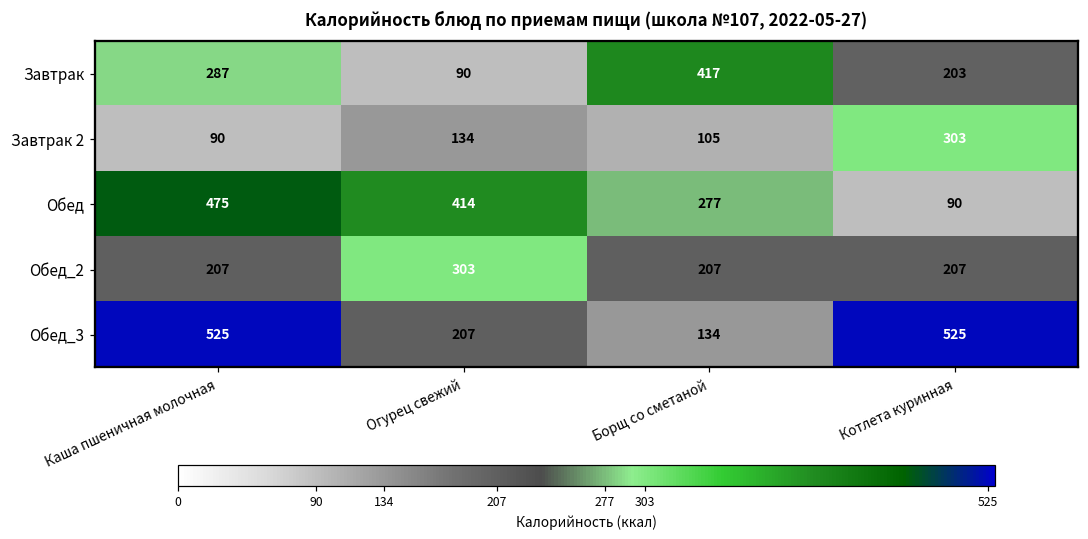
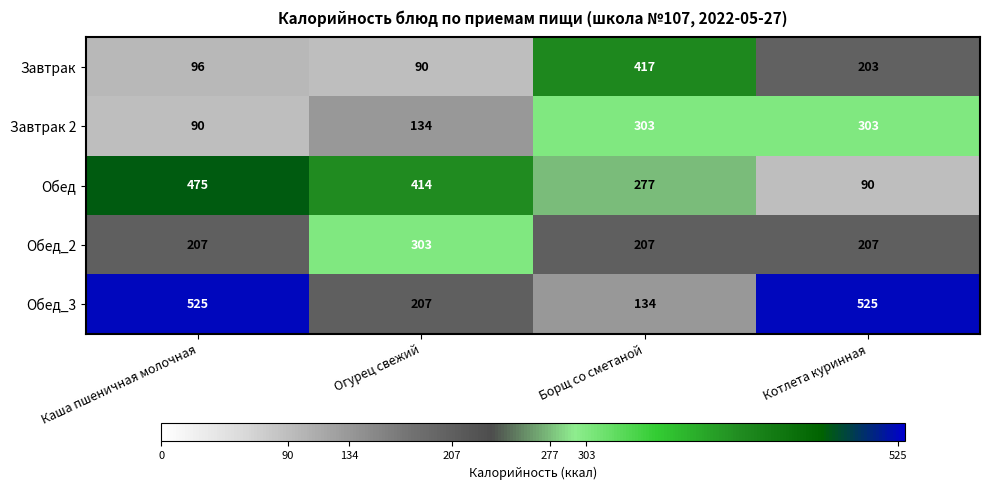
Завтрак, Каша пшеничная молочная: 287 -> 96
Завтрак 2, Борщ со сметаной: 105 -> 303
